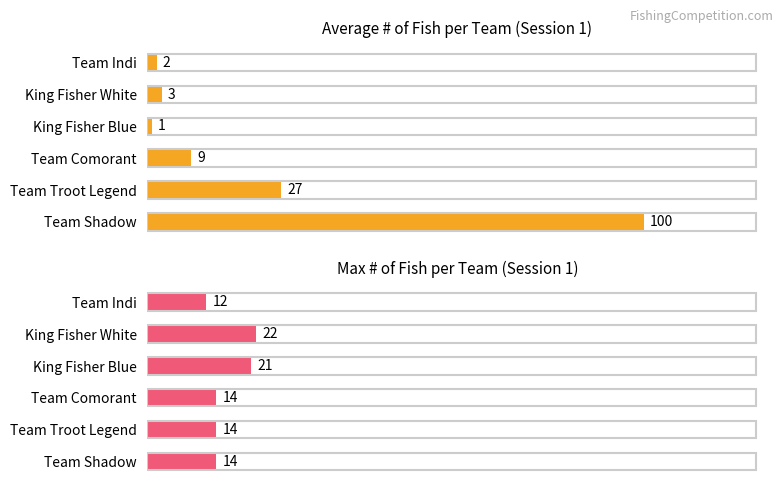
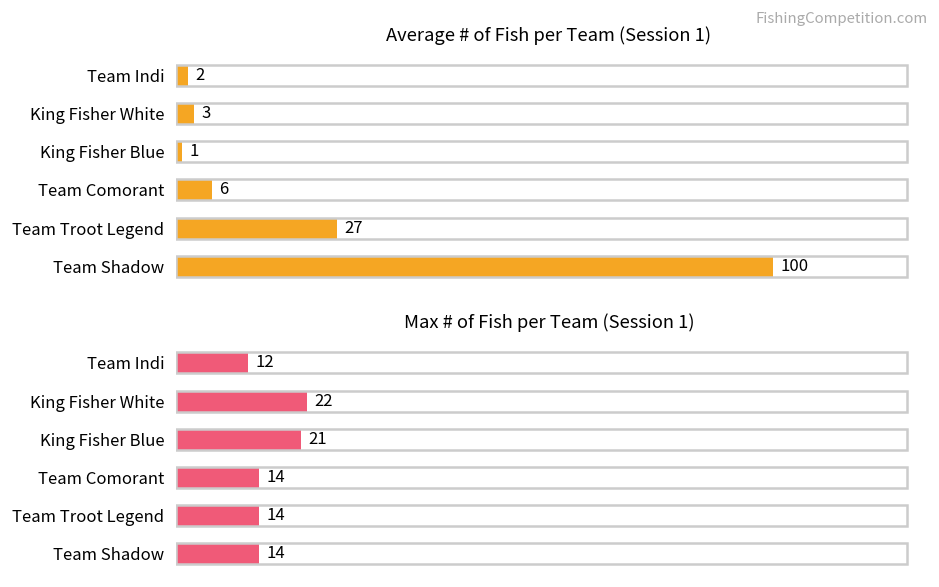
Average # of Fish per Team (Session 1), Team Comorant: 9 -> 6
